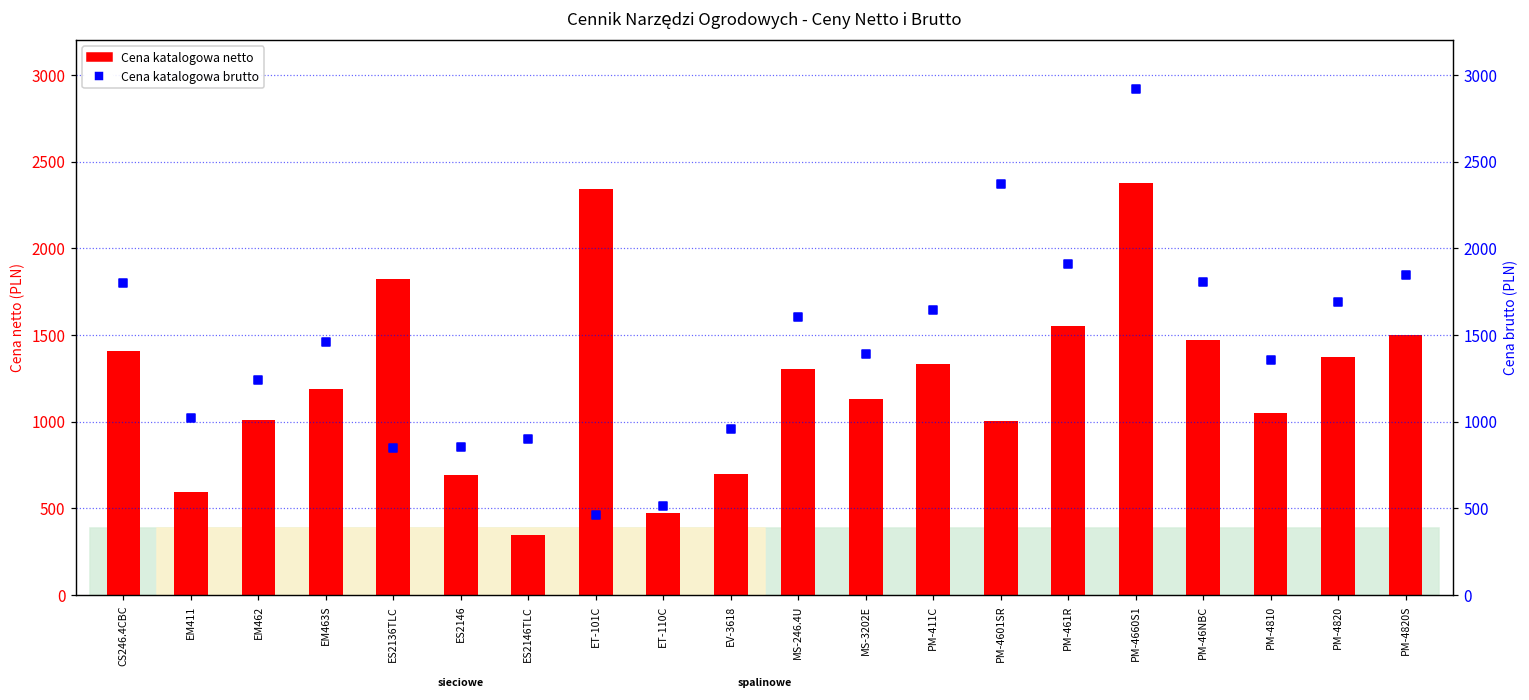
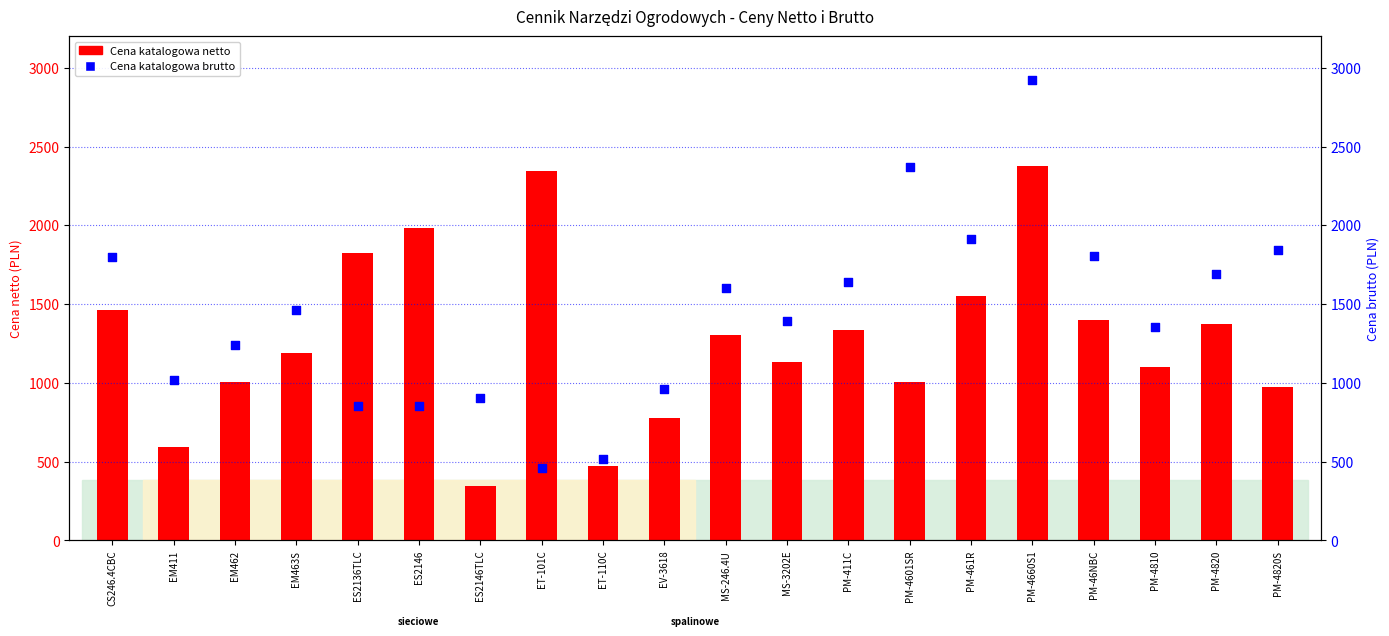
Cena katalogowa netto, CS246.4CBC: 1410 -> 1460
Cena katalogowa netto, ES2146: 690 -> 1990
Cena katalogowa netto, EV-3618: 700 -> 780
Cena katalogowa netto, PM-46NBC: 1470 -> 1400
Cena katalogowa netto, PM-4810: 1050 -> 1100
Cena katalogowa netto, PM-4820S: 1500 -> 970
